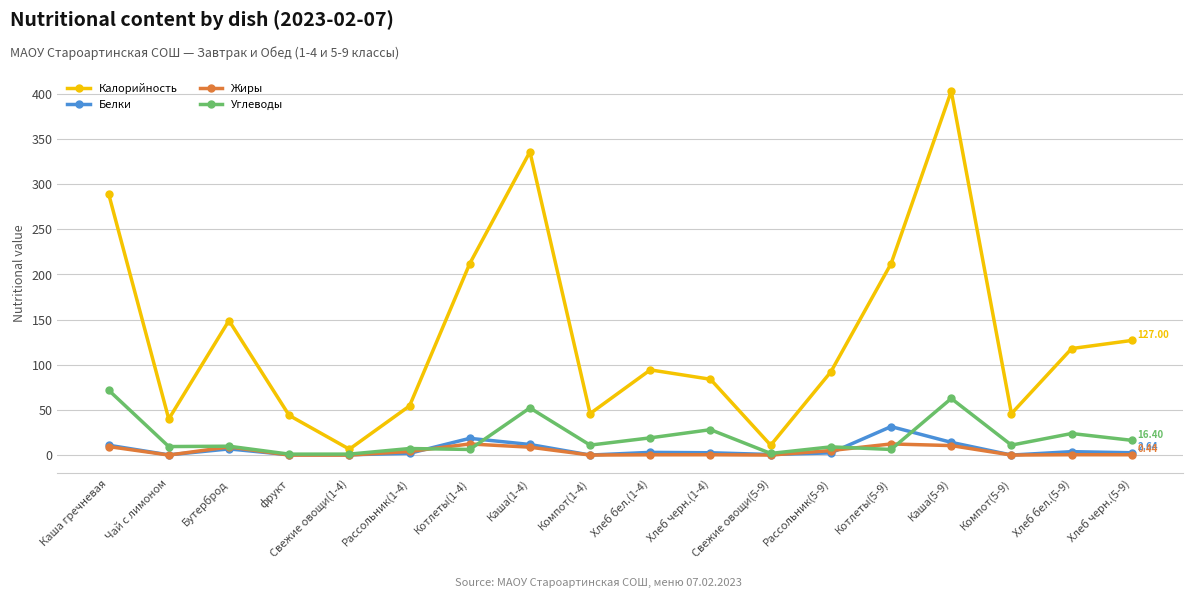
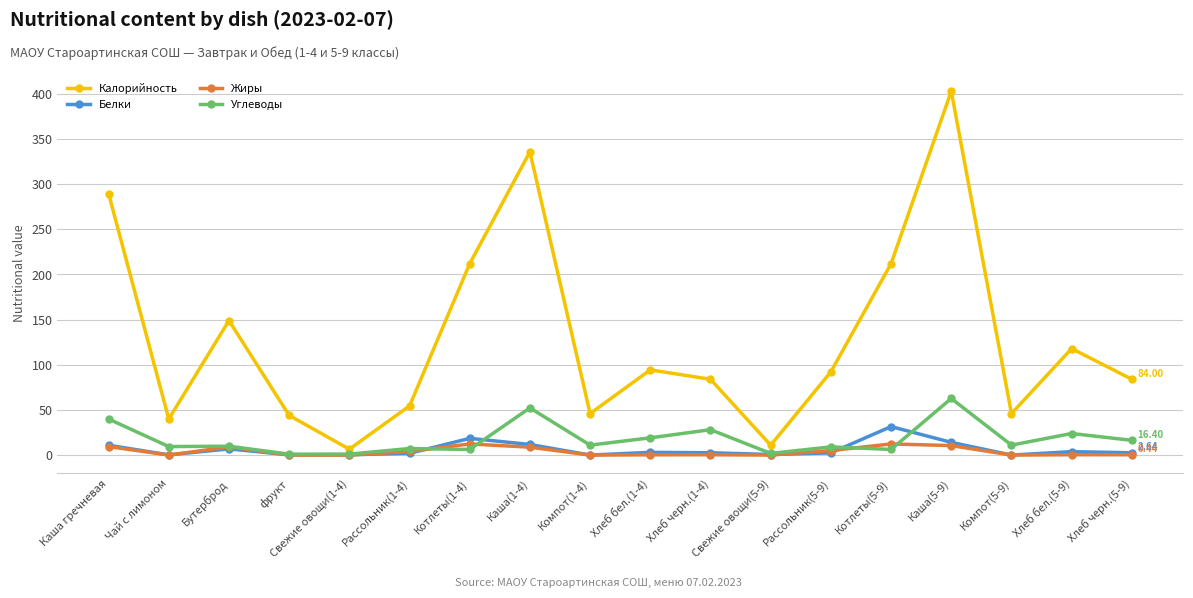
Углеводы, Каша гречневая: 70 -> 40
Калорийность, Хлеб черн.(5-9): 127.00 -> 84.00
